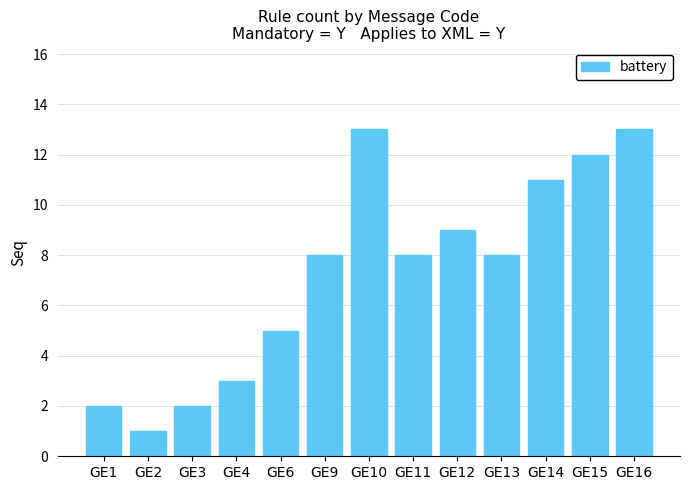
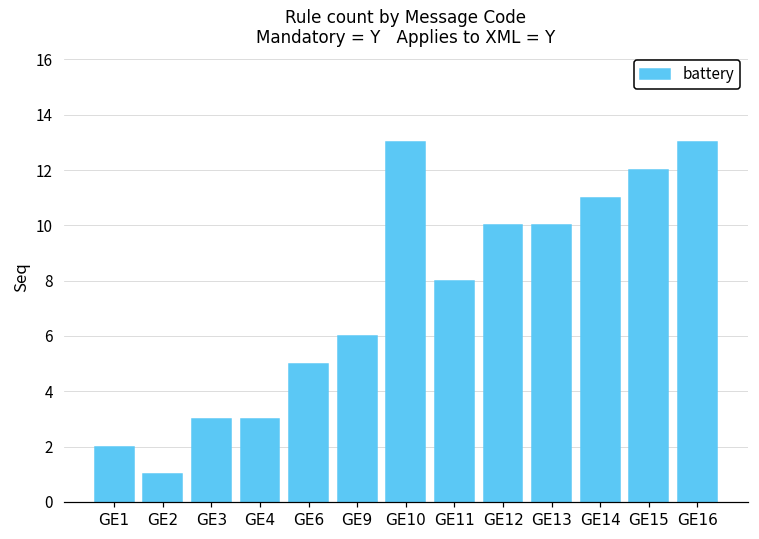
GE3: 2 -> 3
GE9: 8 -> 6
GE12: 9 -> 10
GE13: 8 -> 10
